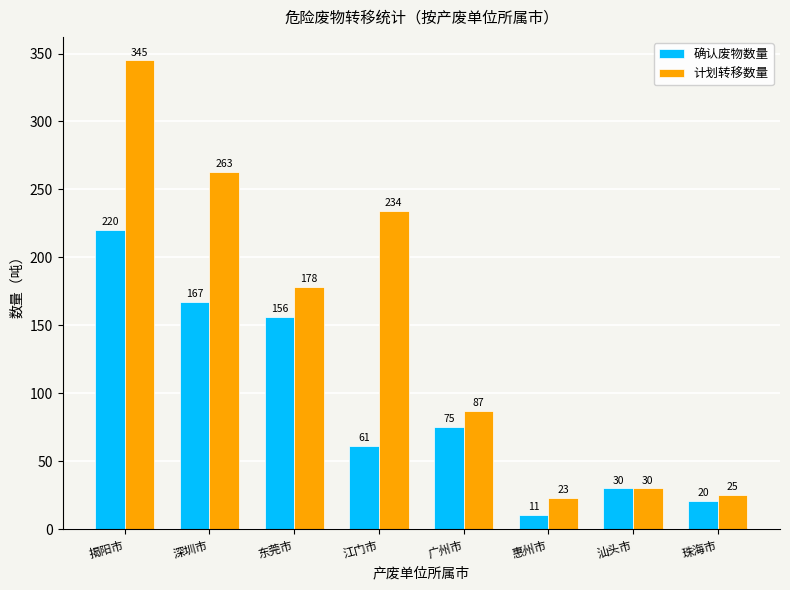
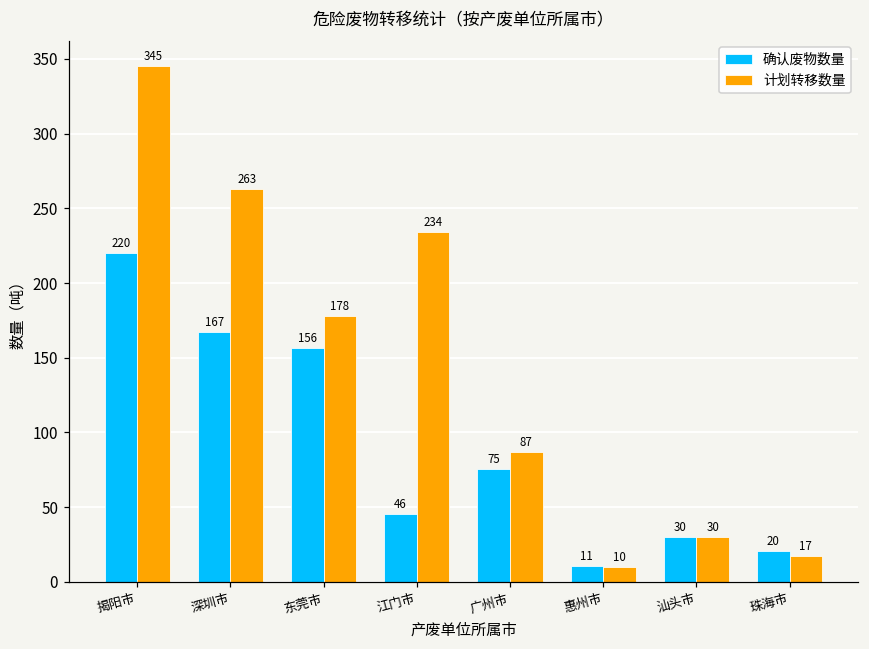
确认废物数量, 江门市: 61 -> 46
计划转移数量, 惠州市: 23 -> 10
计划转移数量, 珠海市: 25 -> 17
